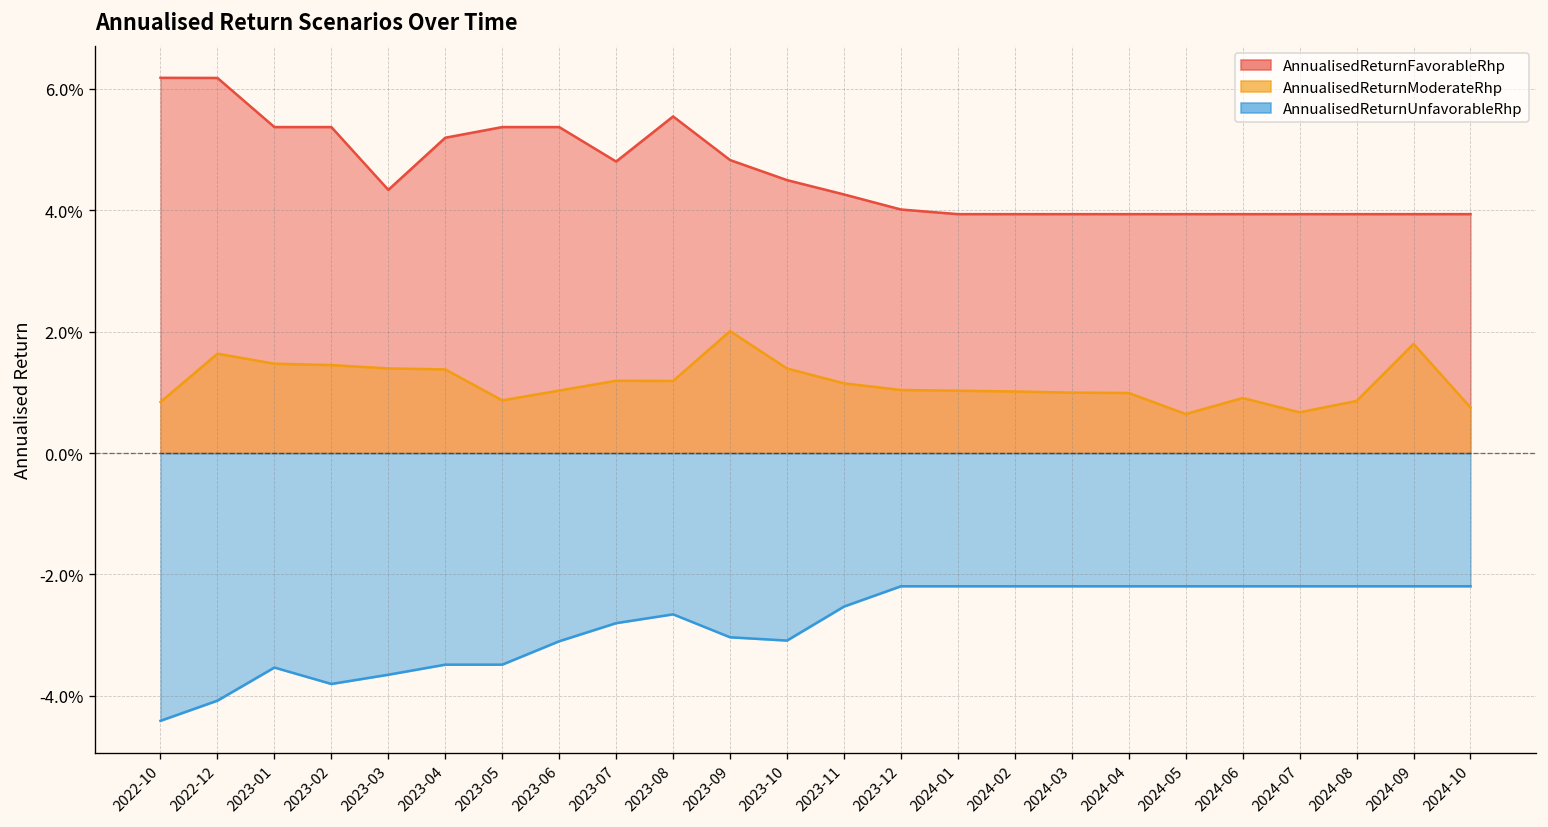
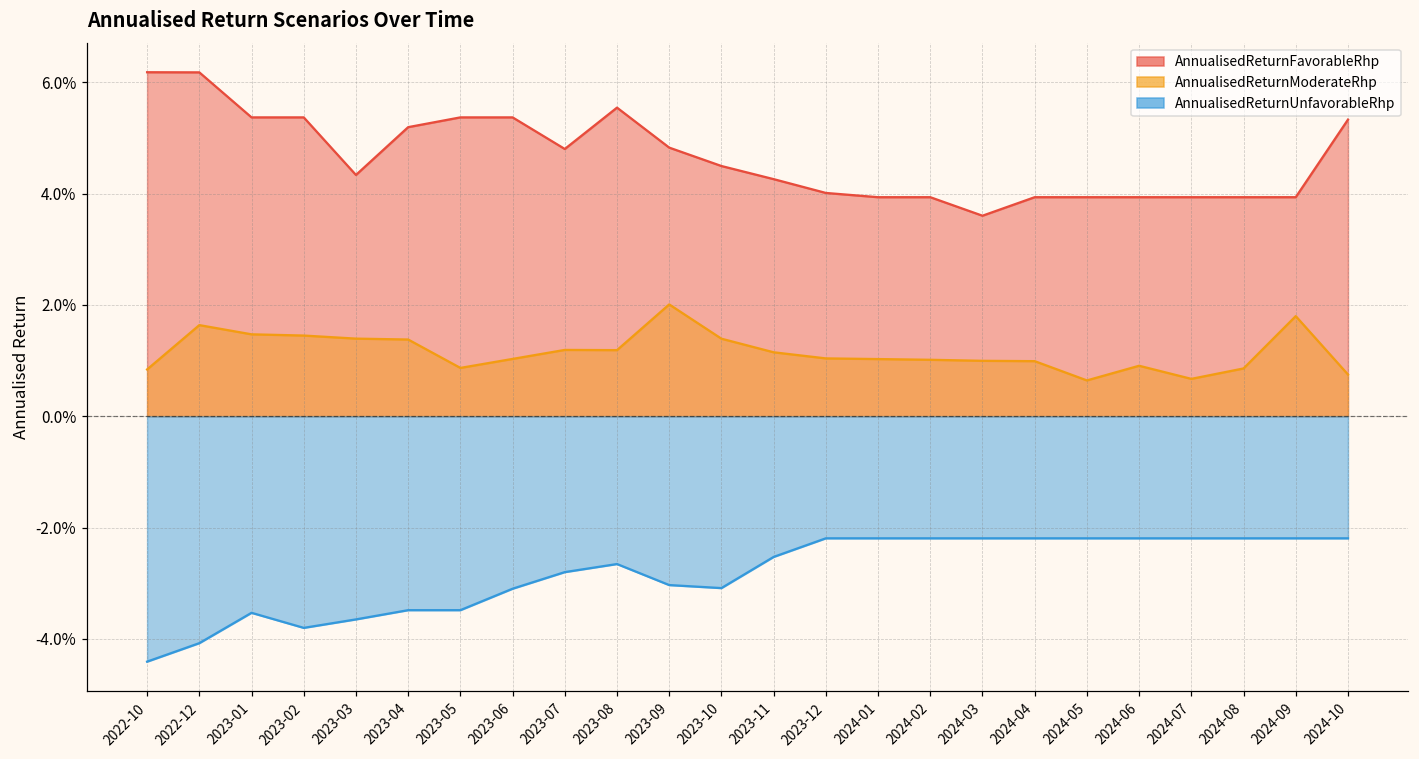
AnnualisedReturnFavorableRhp, 2024-03: 3.9% -> 3.6%
AnnualisedReturnFavorableRhp, 2024-10: 3.9% -> 5.3%
